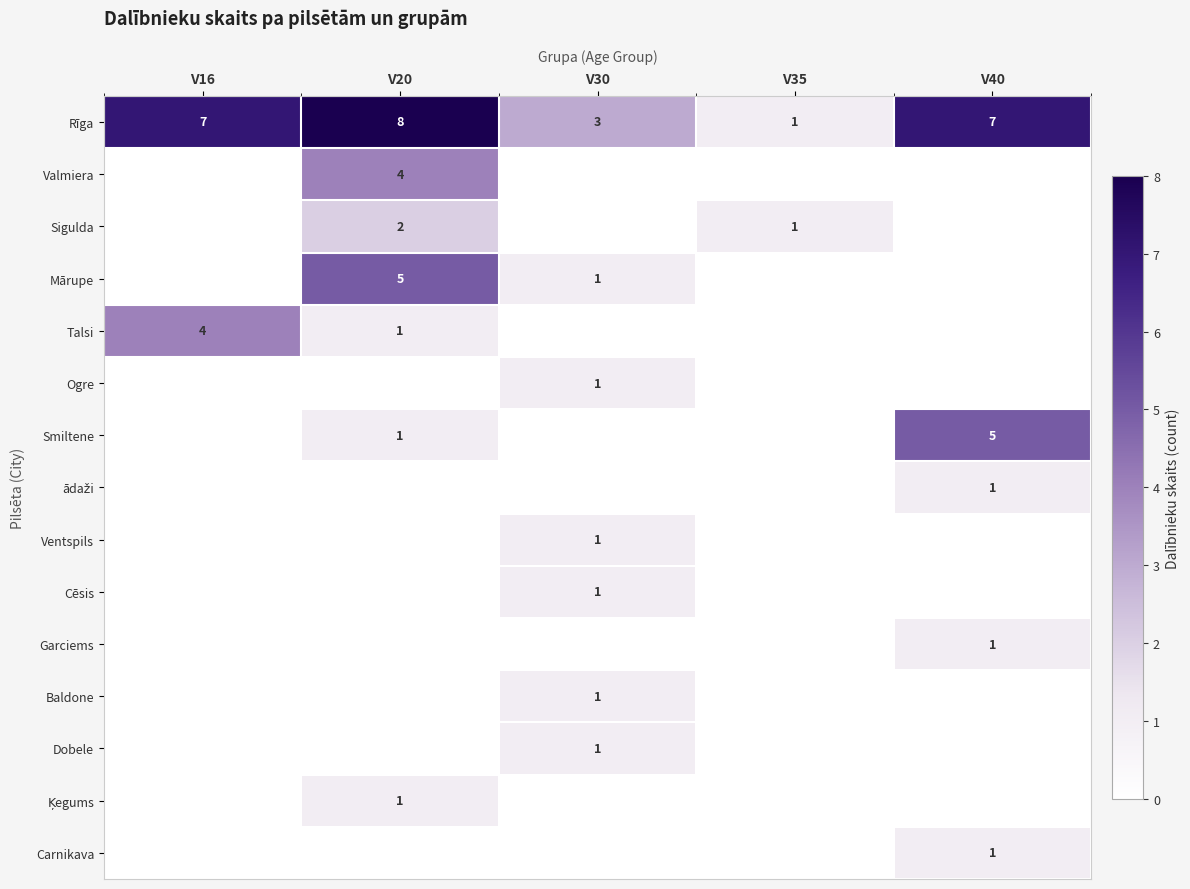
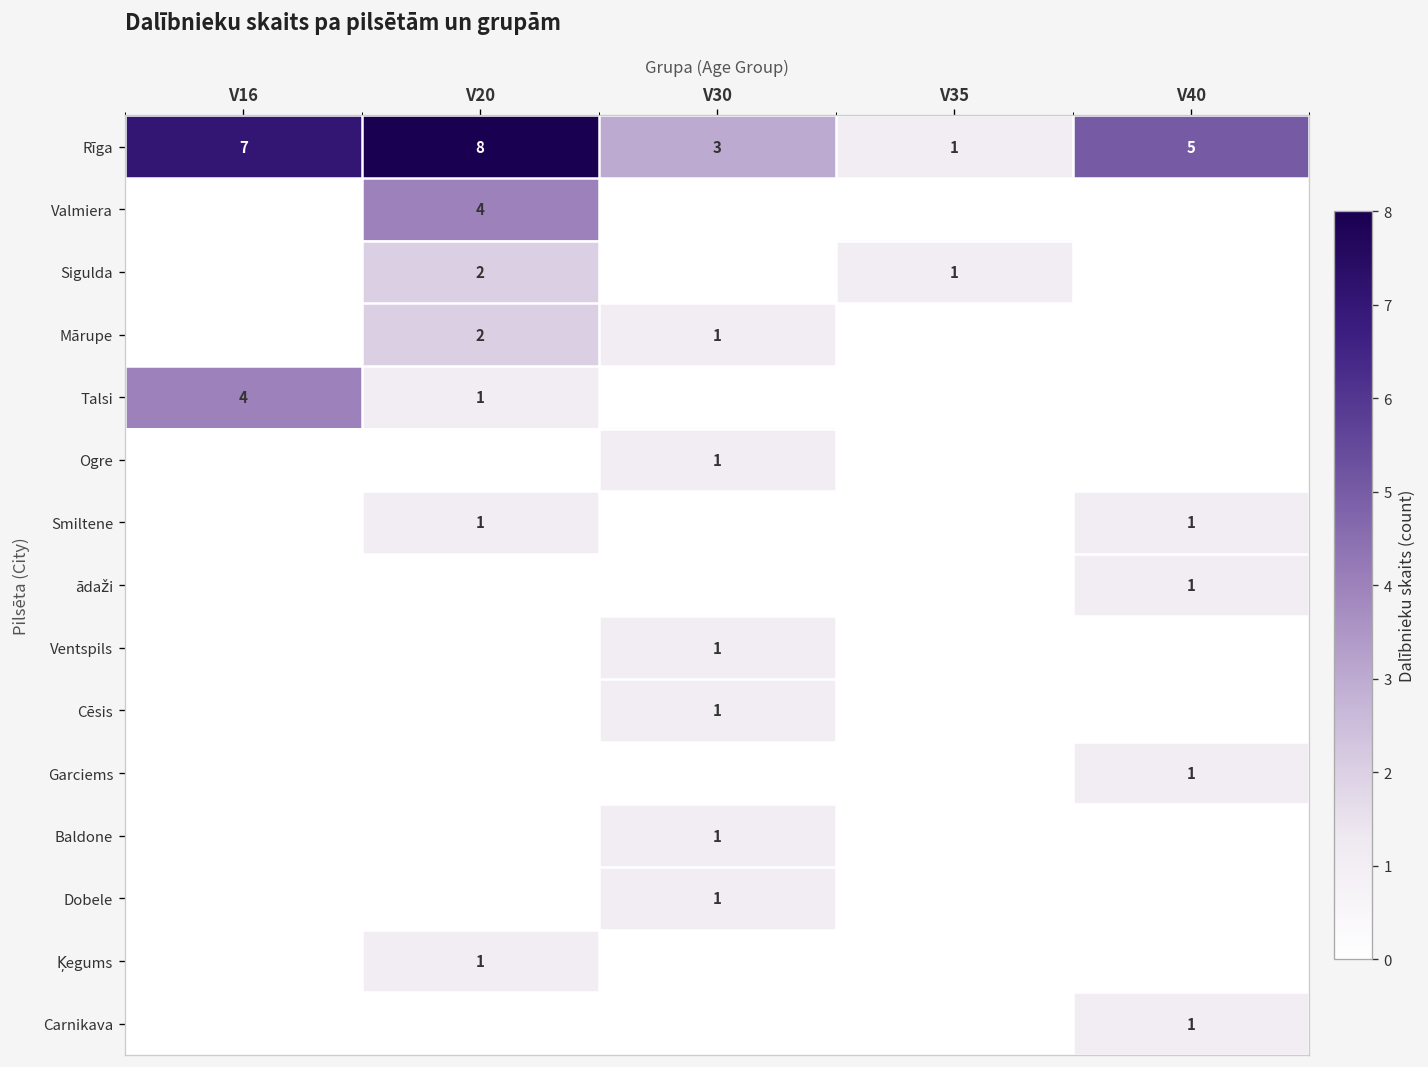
Rīga, V40: 7 -> 5
Mārupe, V20: 5 -> 2
Smiltene, V40: 5 -> 1
